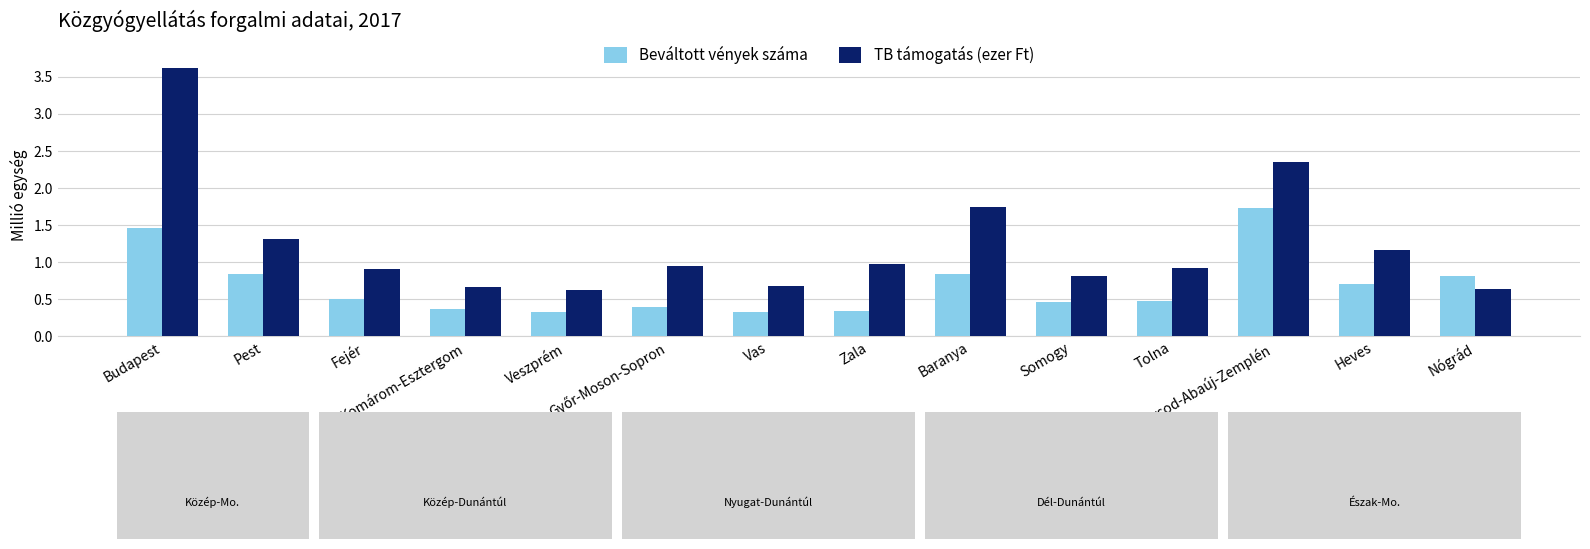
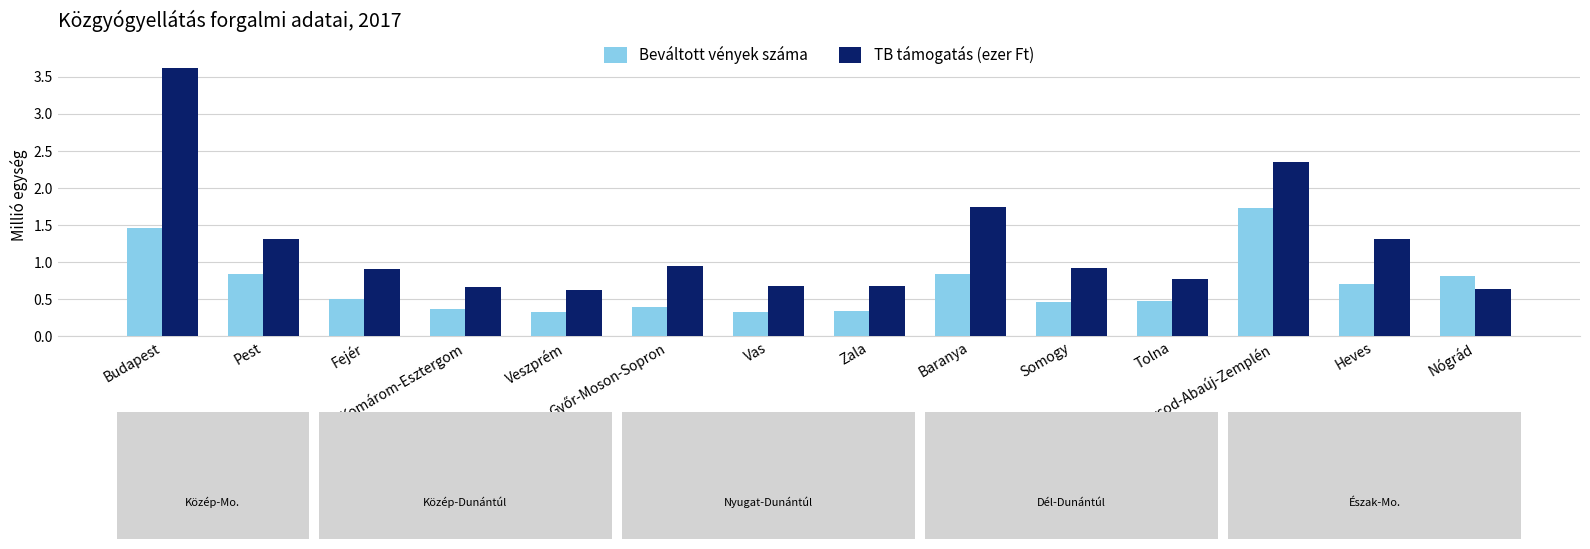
TB támogatás (ezer Ft), Zala: 1.0 -> 0.7
TB támogatás (ezer Ft), Somogy: 0.8 -> 0.9
TB támogatás (ezer Ft), Tolna: 0.9 -> 0.8
TB támogatás (ezer Ft), Heves: 1.2 -> 1.3
